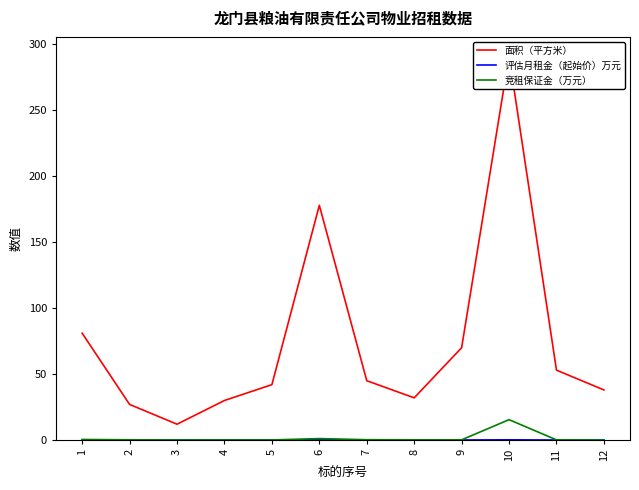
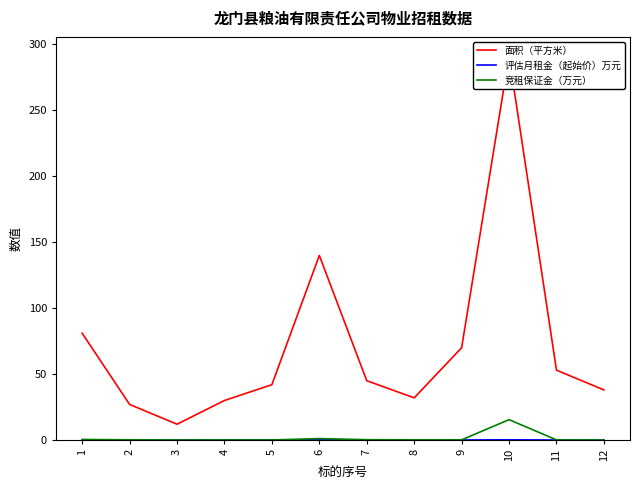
面积（平方米）, 6: 178 -> 140
